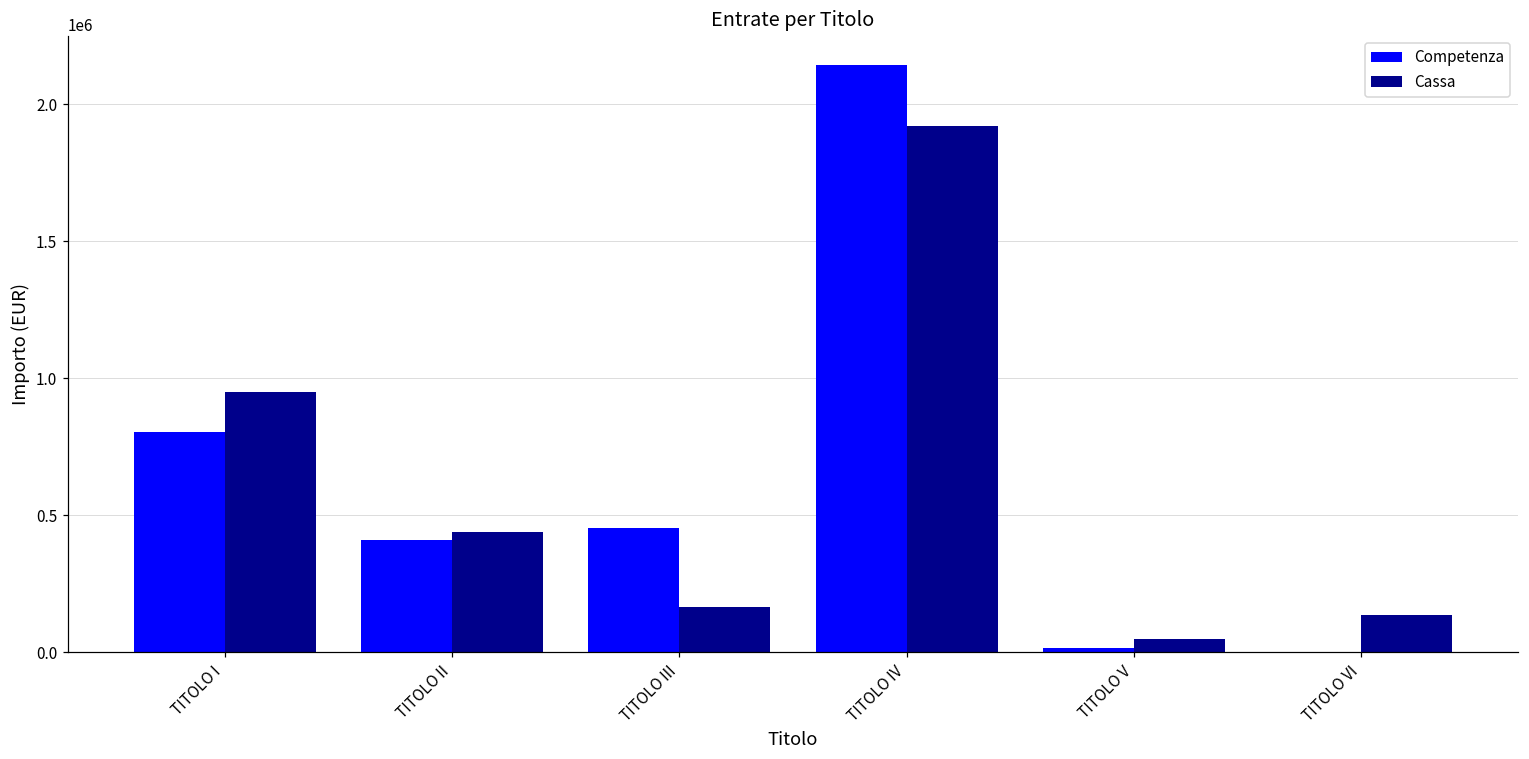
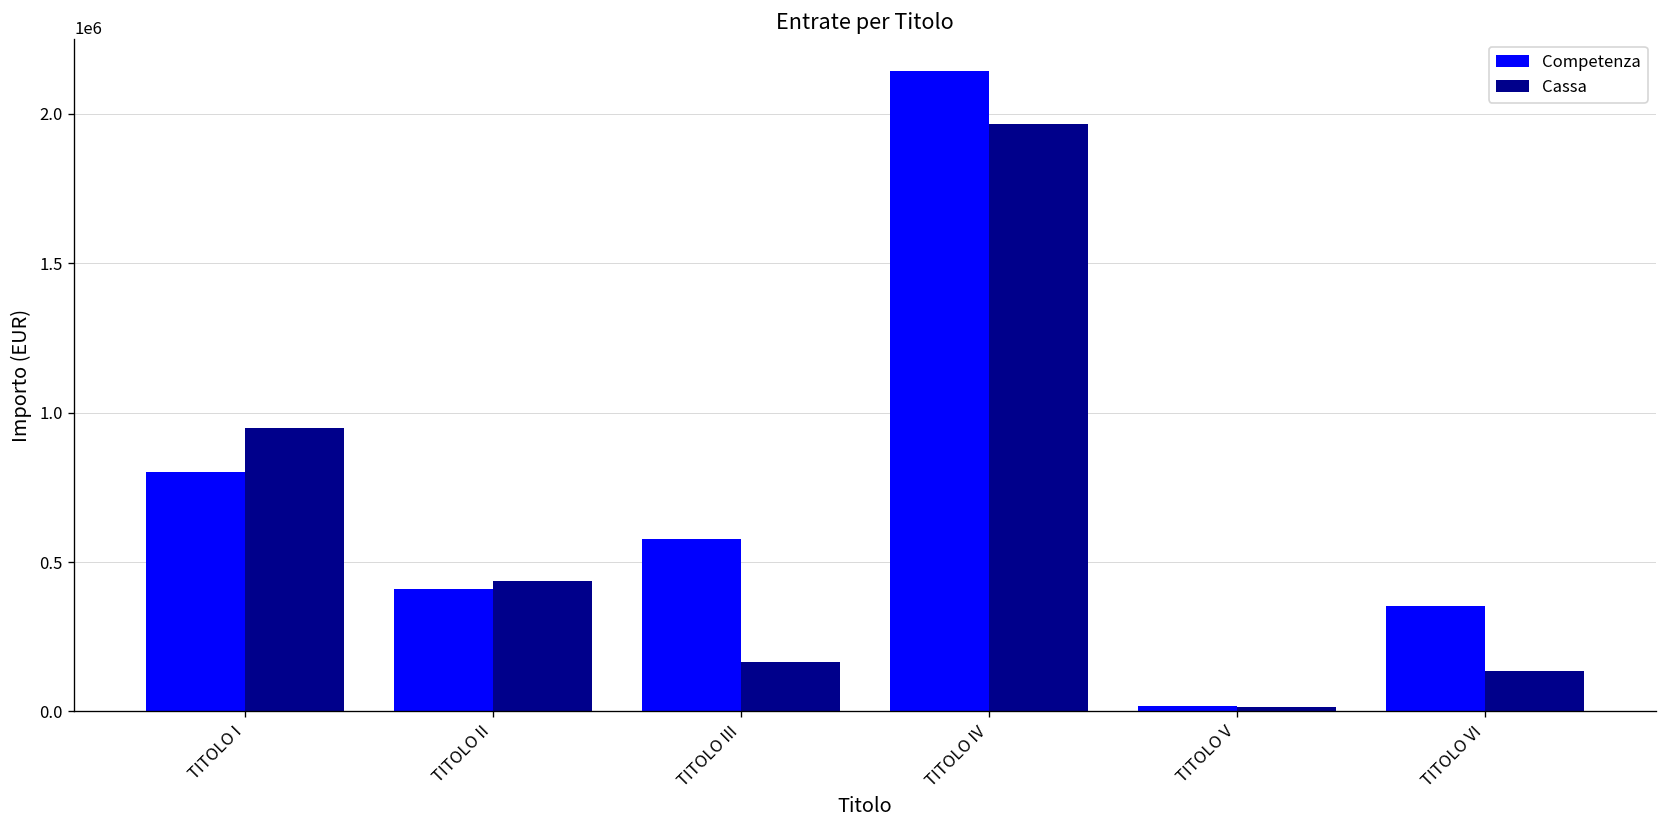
Competenza, TITOLO III: 450000 -> 580000
Cassa, TITOLO IV: 1920000 -> 1970000
Cassa, TITOLO V: 50000 -> 20000
Competenza, TITOLO VI: 0 -> 350000
